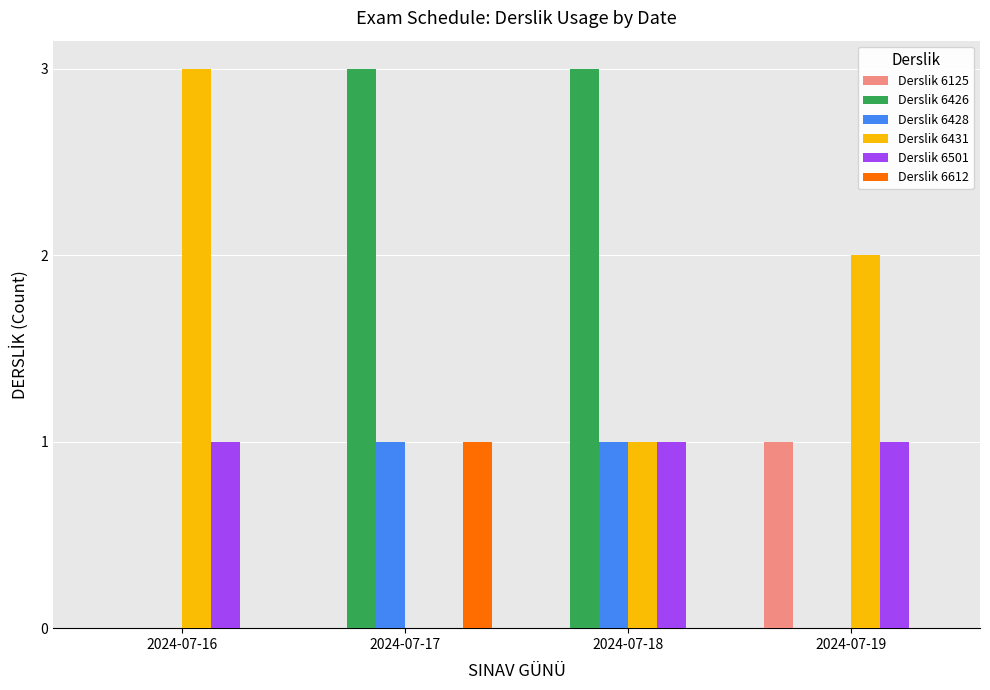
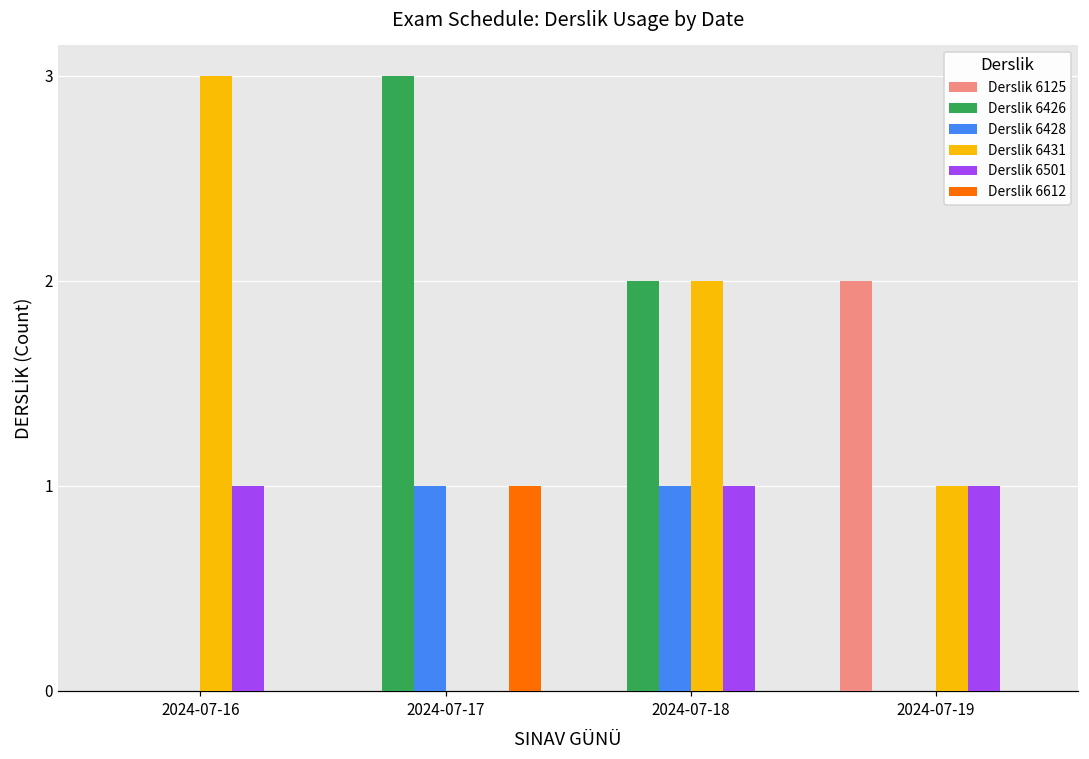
Derslik 6426, 2024-07-18: 3 -> 2
Derslik 6431, 2024-07-18: 1 -> 2
Derslik 6125, 2024-07-19: 1 -> 2
Derslik 6431, 2024-07-19: 2 -> 1
